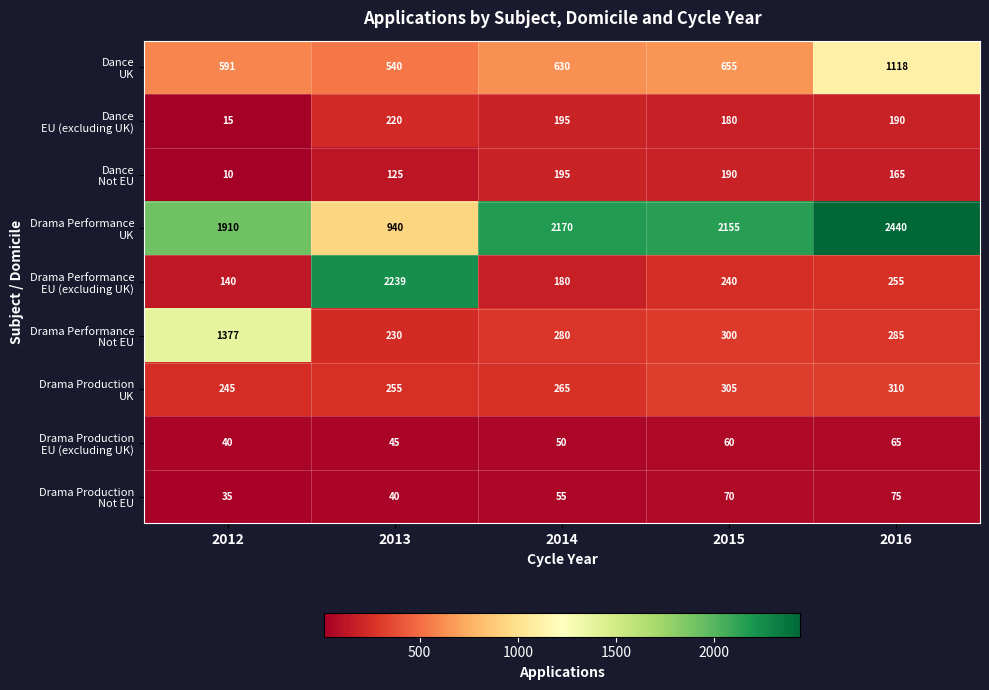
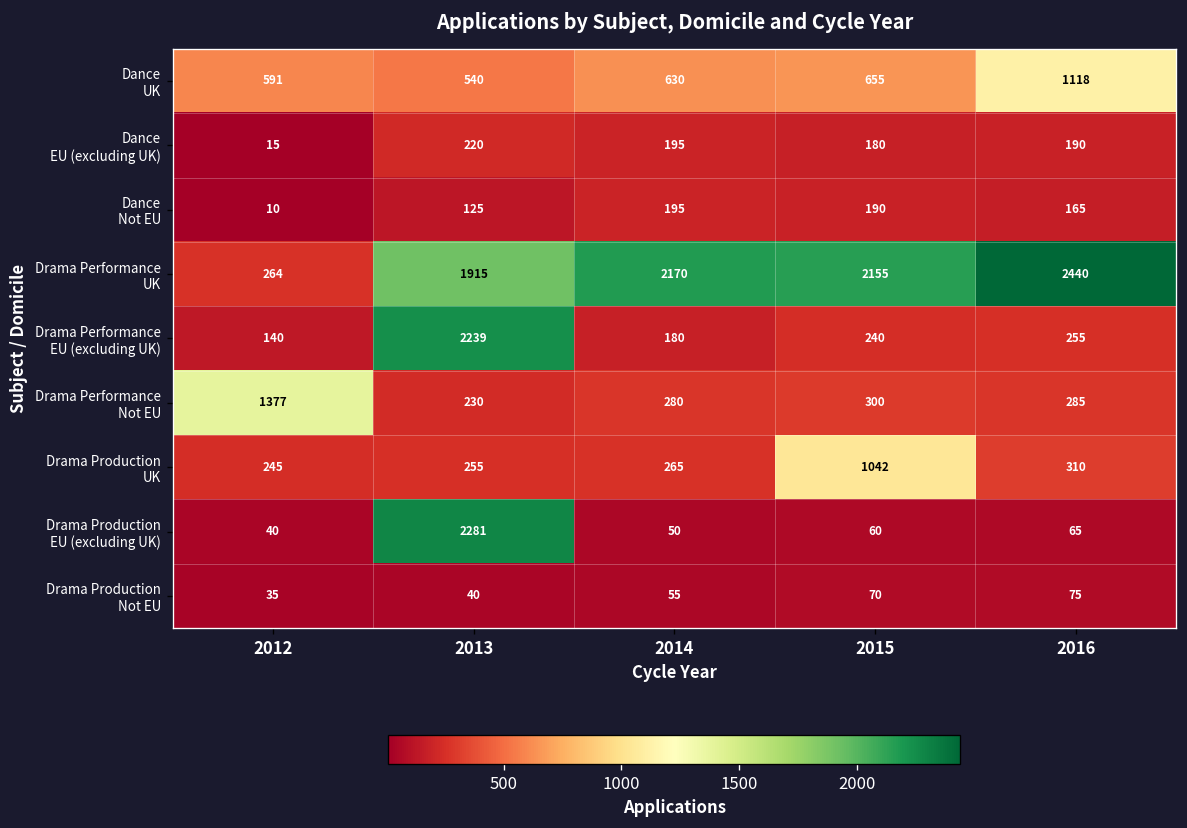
Drama Performance UK, 2012: 1910 -> 264
Drama Performance UK, 2013: 940 -> 1915
Drama Production UK, 2015: 305 -> 1042
Drama Production EU (excluding UK), 2013: 45 -> 2281
